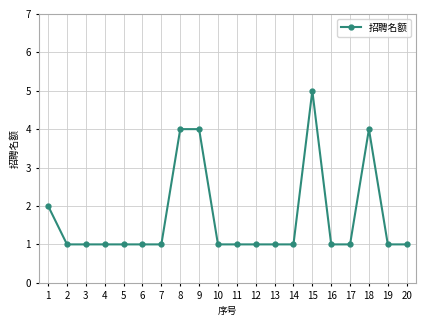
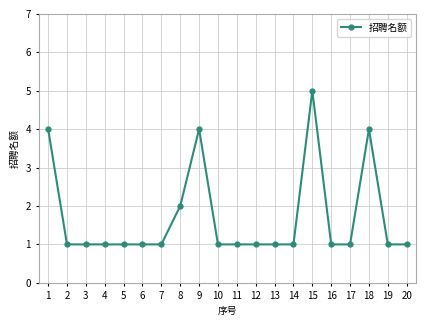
1: 2 -> 4
8: 4 -> 2
